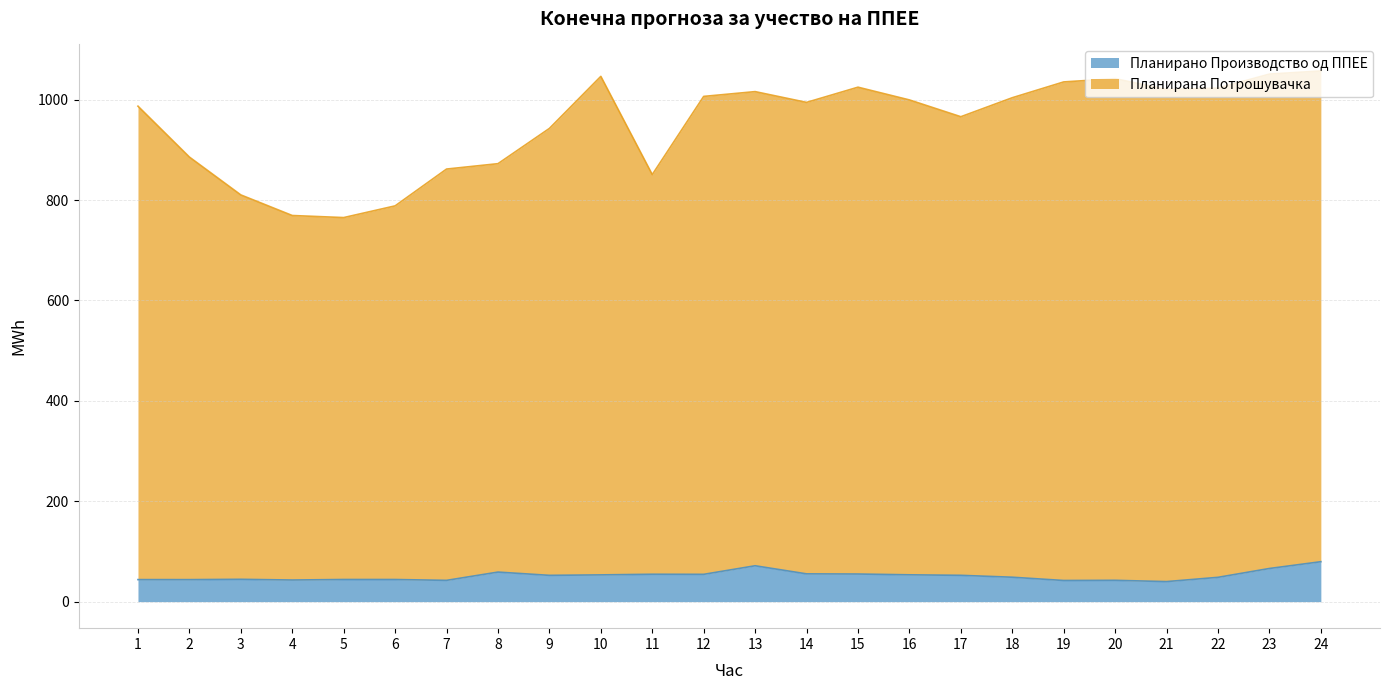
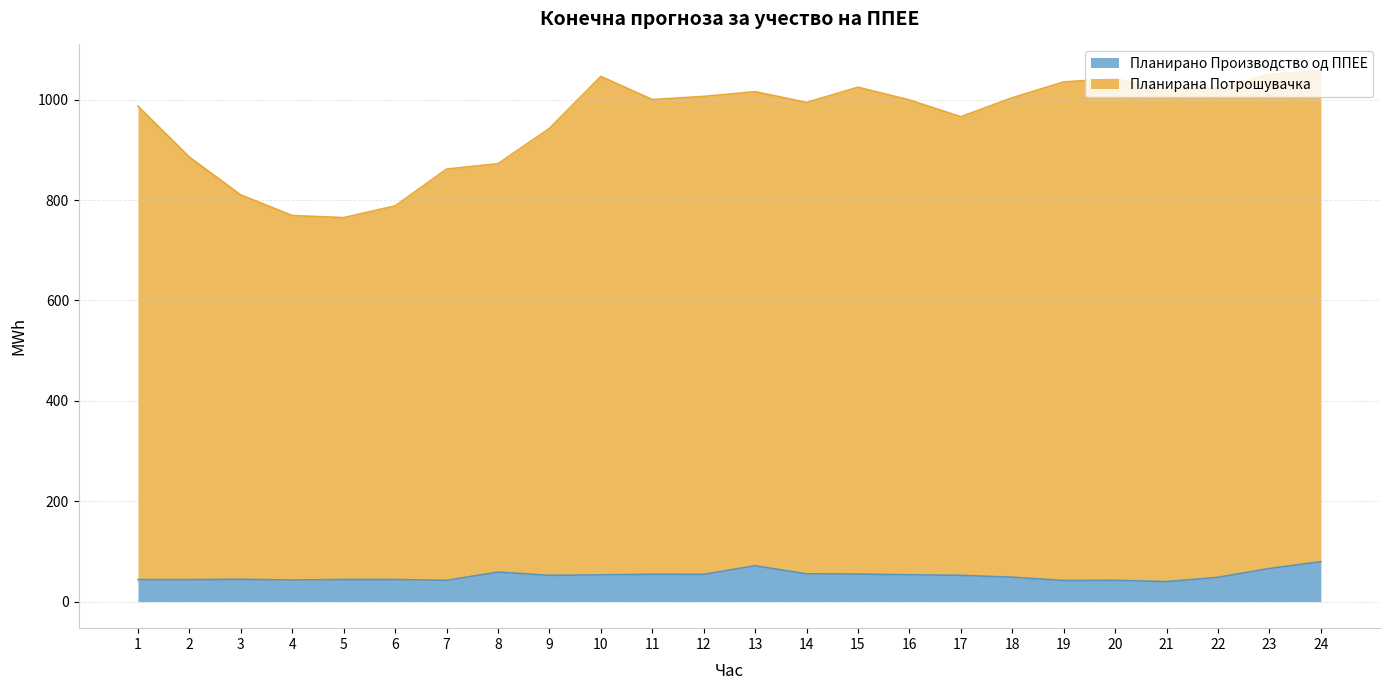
Планирана Потрошувачка, 11: 800 -> 950
